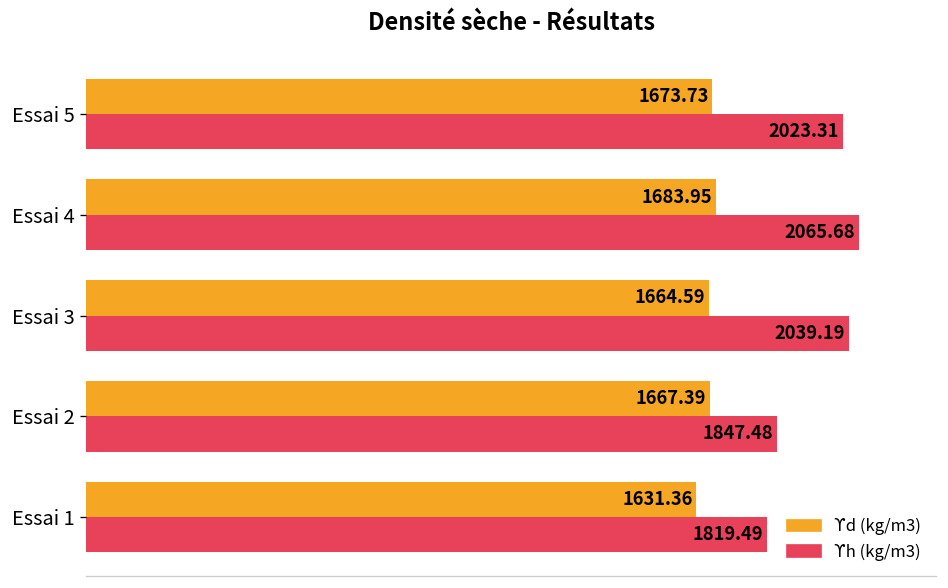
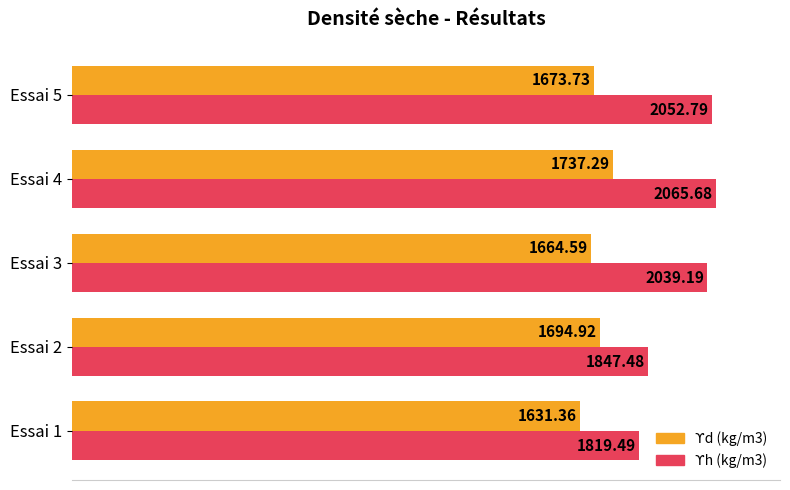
ϒh (kg/m3), Essai 5: 2023.31 -> 2052.79
ϒd (kg/m3), Essai 4: 1683.95 -> 1737.29
ϒd (kg/m3), Essai 2: 1667.39 -> 1694.92
